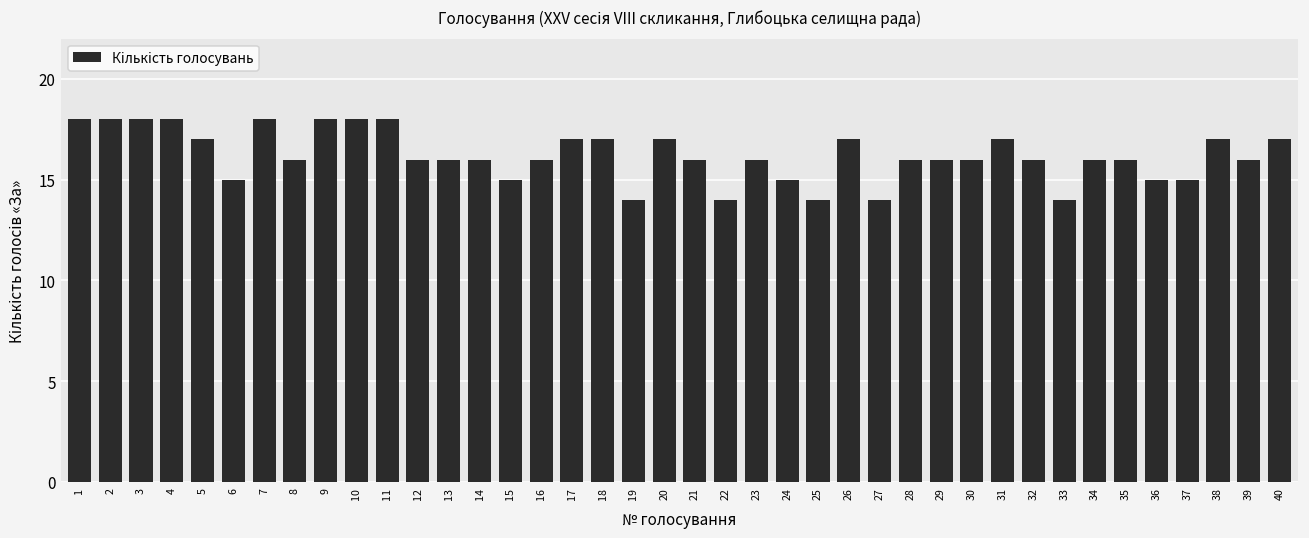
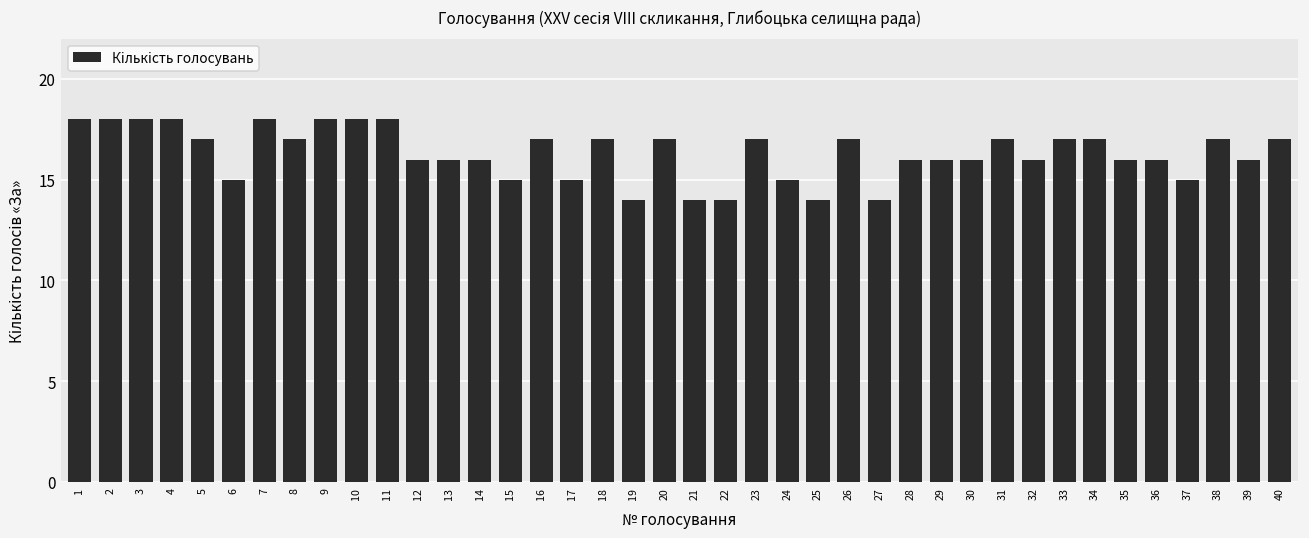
8: 16 -> 17
16: 16 -> 17
17: 17 -> 15
21: 16 -> 14
23: 16 -> 17
33: 14 -> 17
34: 16 -> 17
36: 15 -> 16
